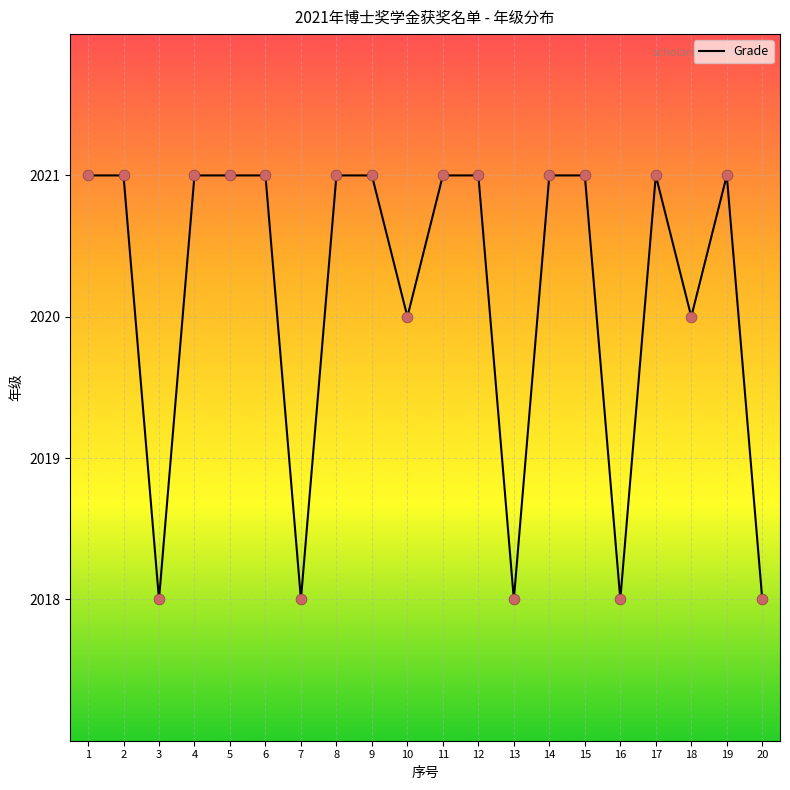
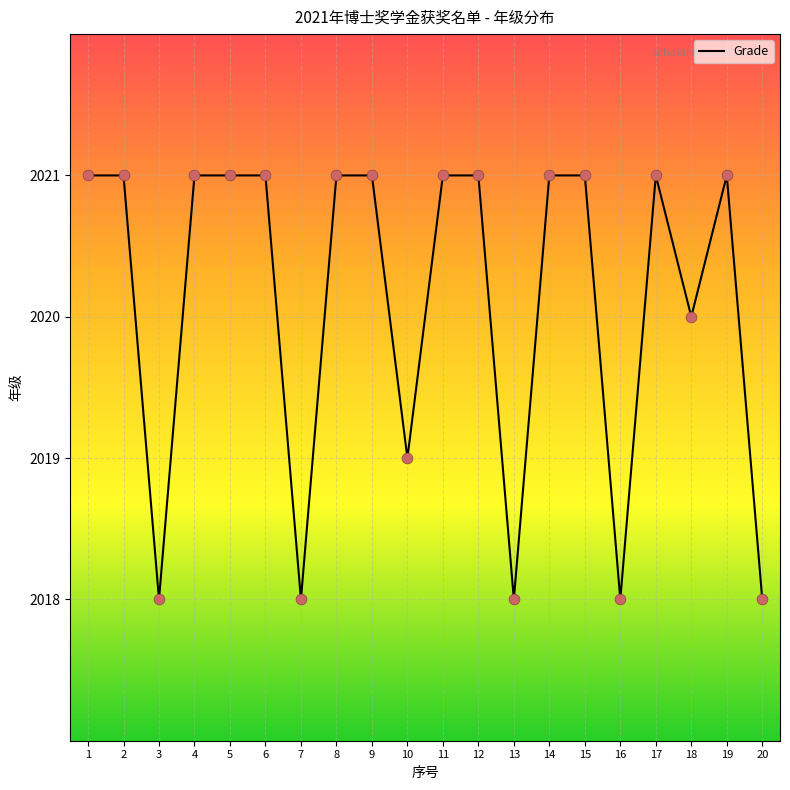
10: 2020 -> 2019
